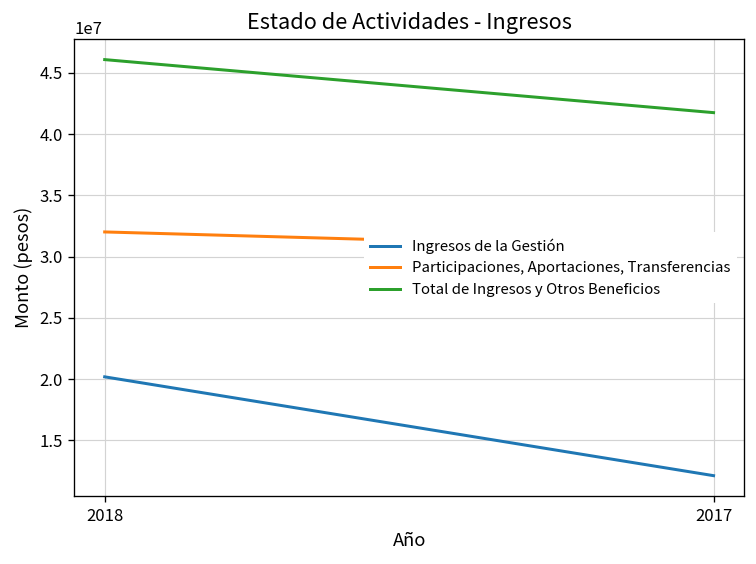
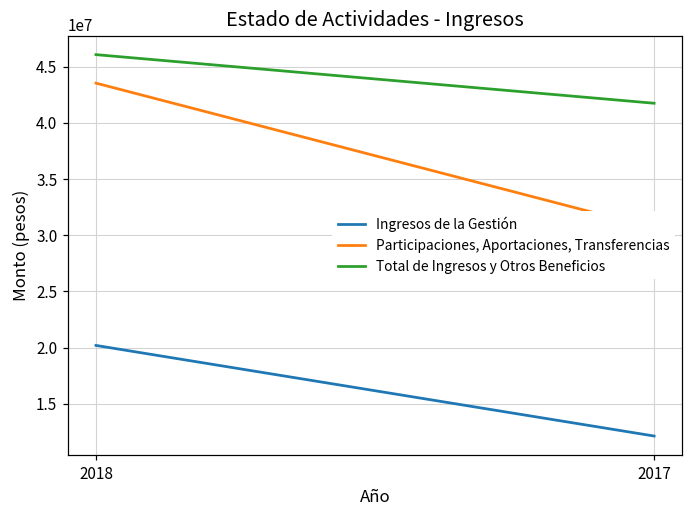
Participaciones, Aportaciones, Transferencias, 2018: 32000000 -> 43500000
